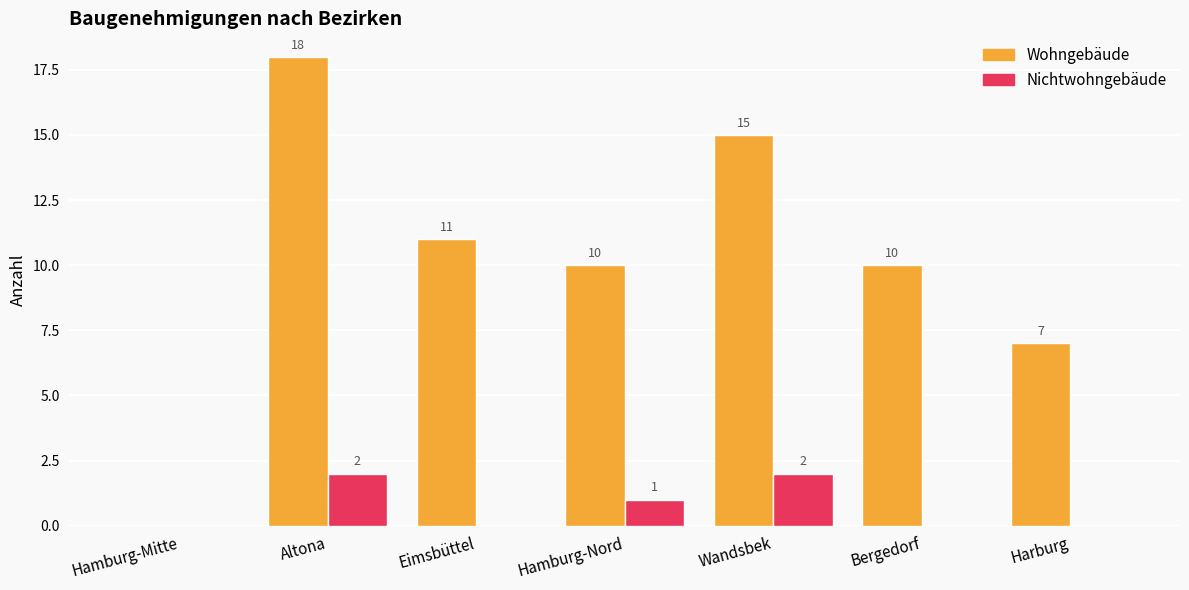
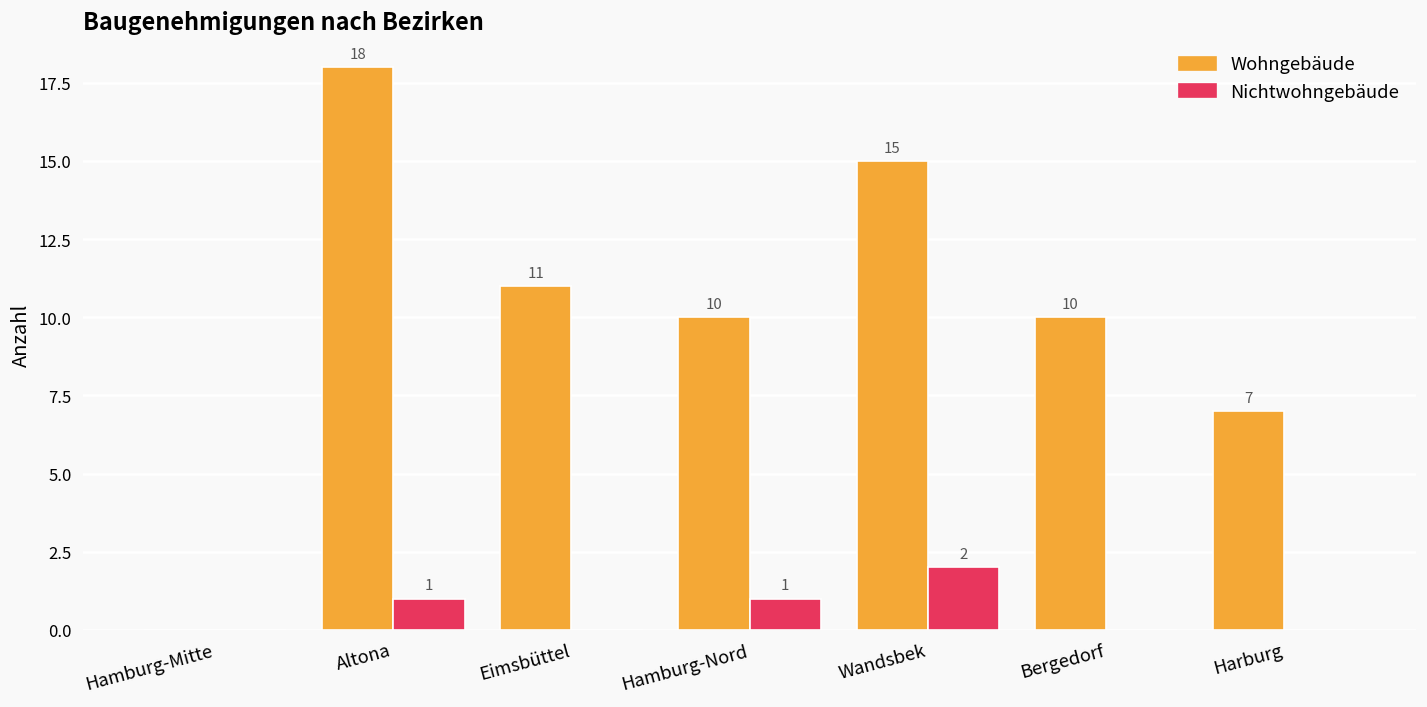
Nichtwohngebäude, Altona: 2 -> 1
